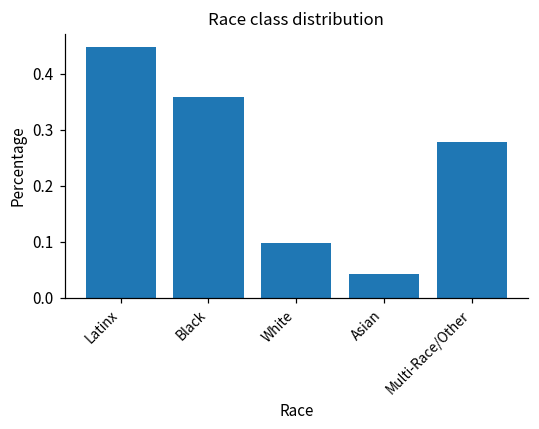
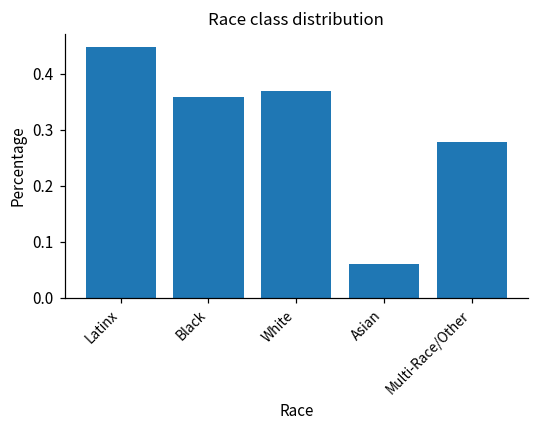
White: 0.10 -> 0.37
Asian: 0.04 -> 0.06
